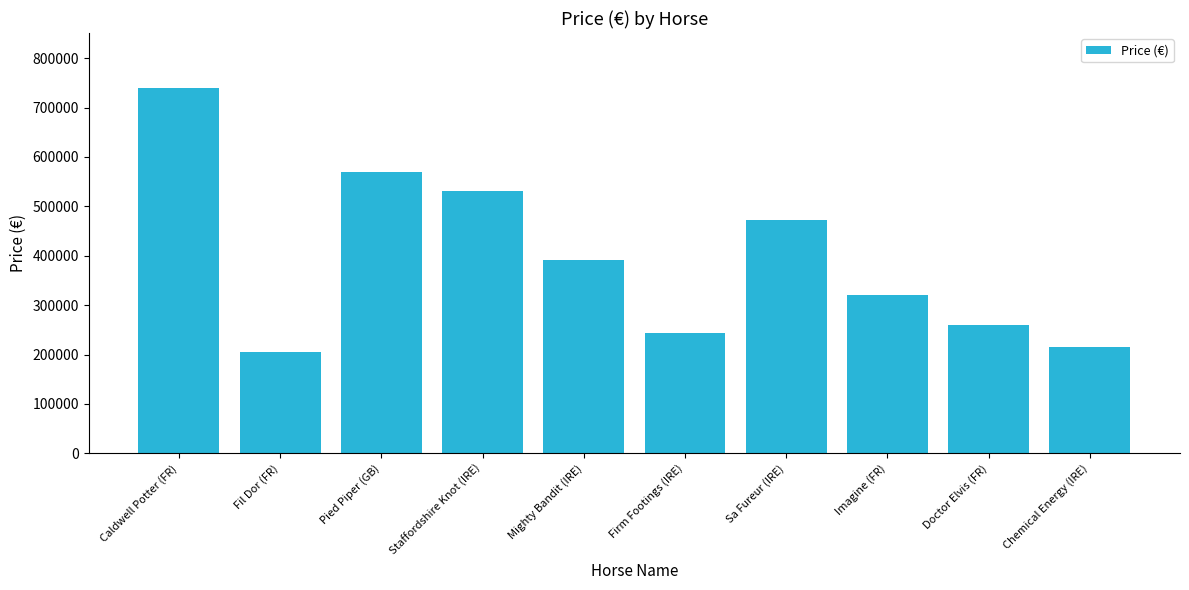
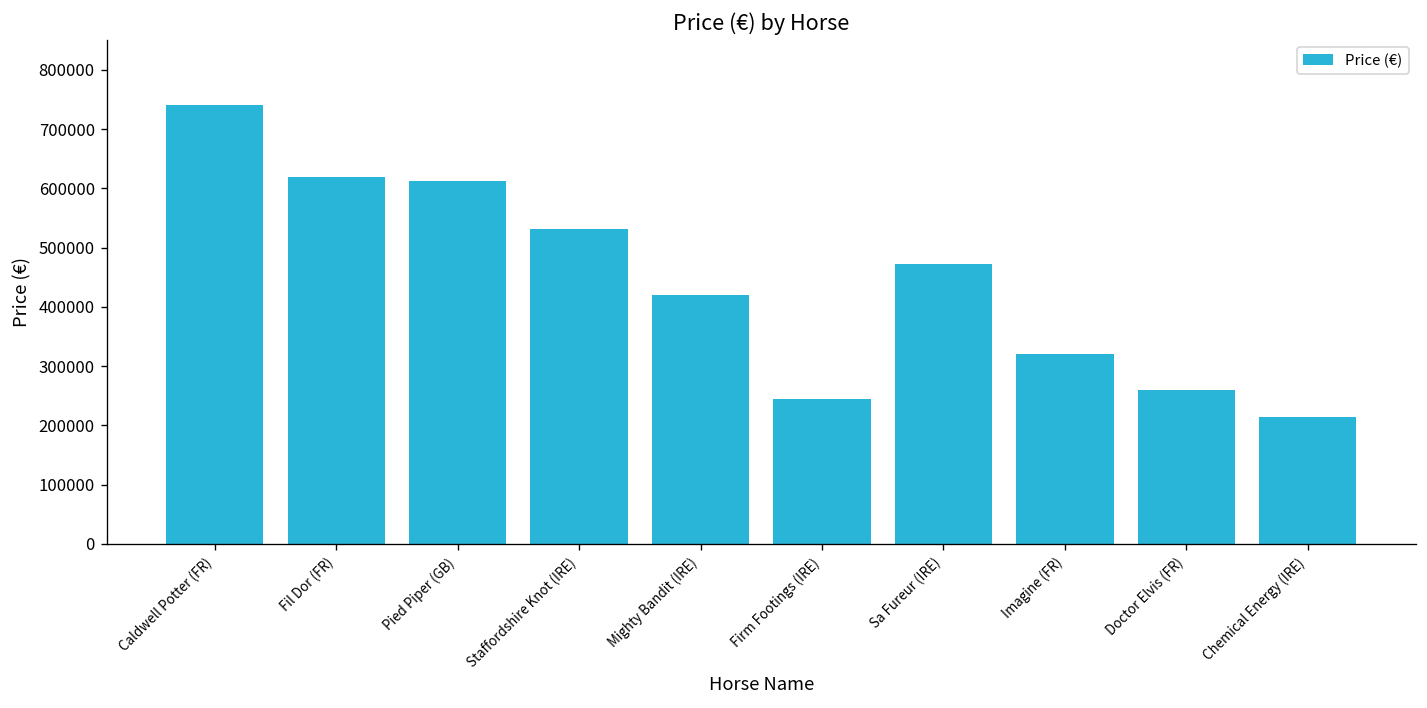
Fil Dor (FR): 200000 -> 620000
Pied Piper (GB): 570000 -> 610000
Mighty Bandit (IRE): 390000 -> 420000
